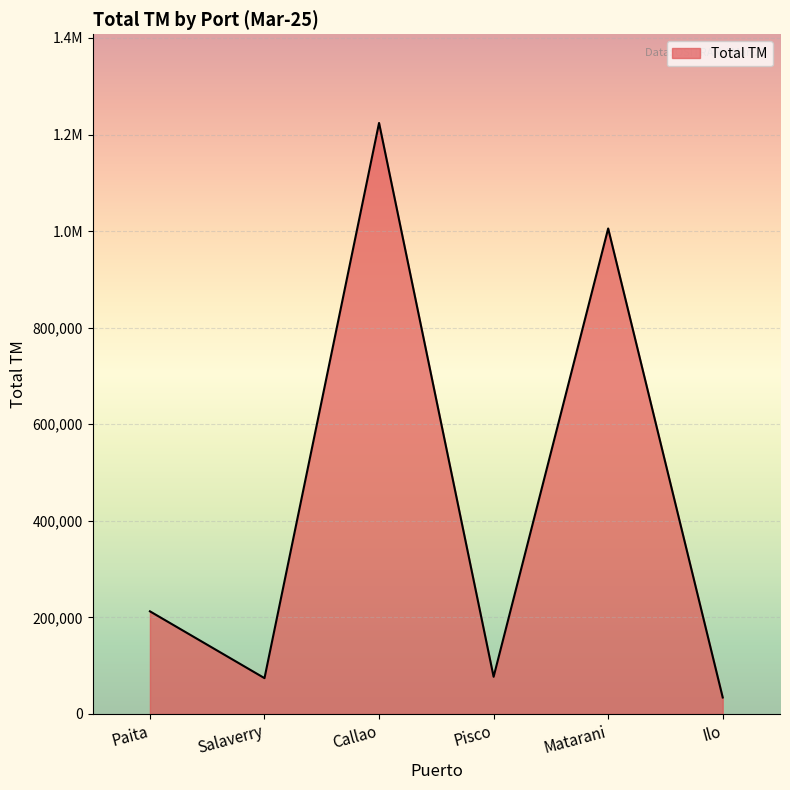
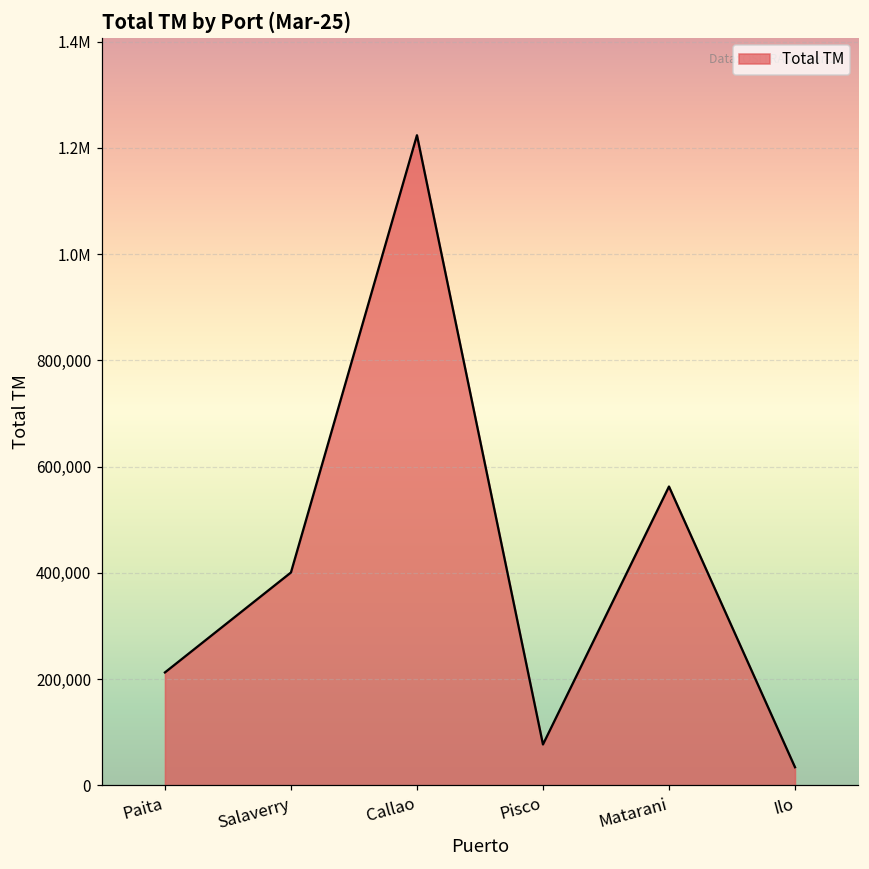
Salaverry: 70,000 -> 400,000
Matarani: 1,010,000 -> 560,000
